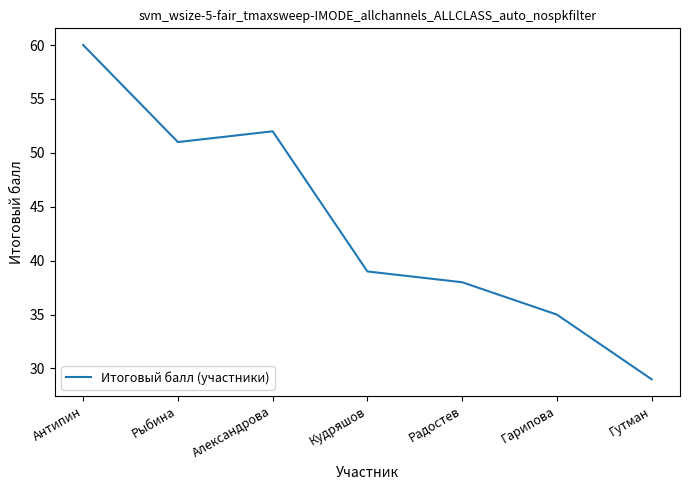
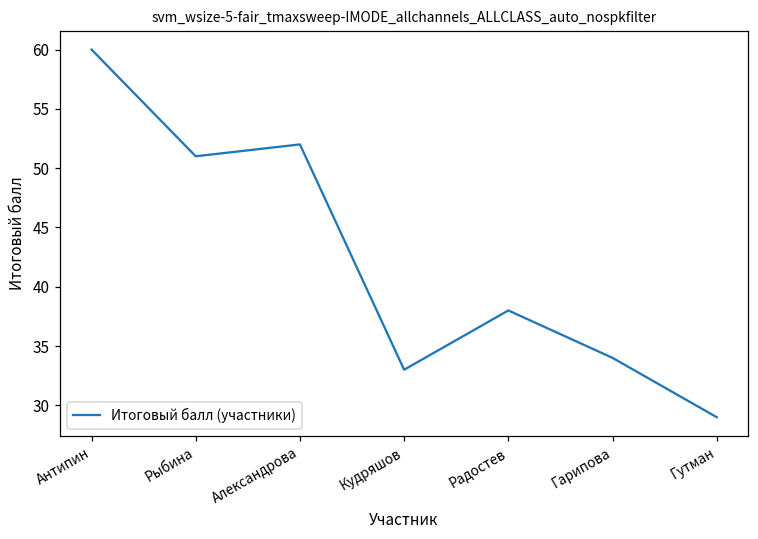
Кудряшов: 39 -> 33
Гарипова: 35 -> 34
